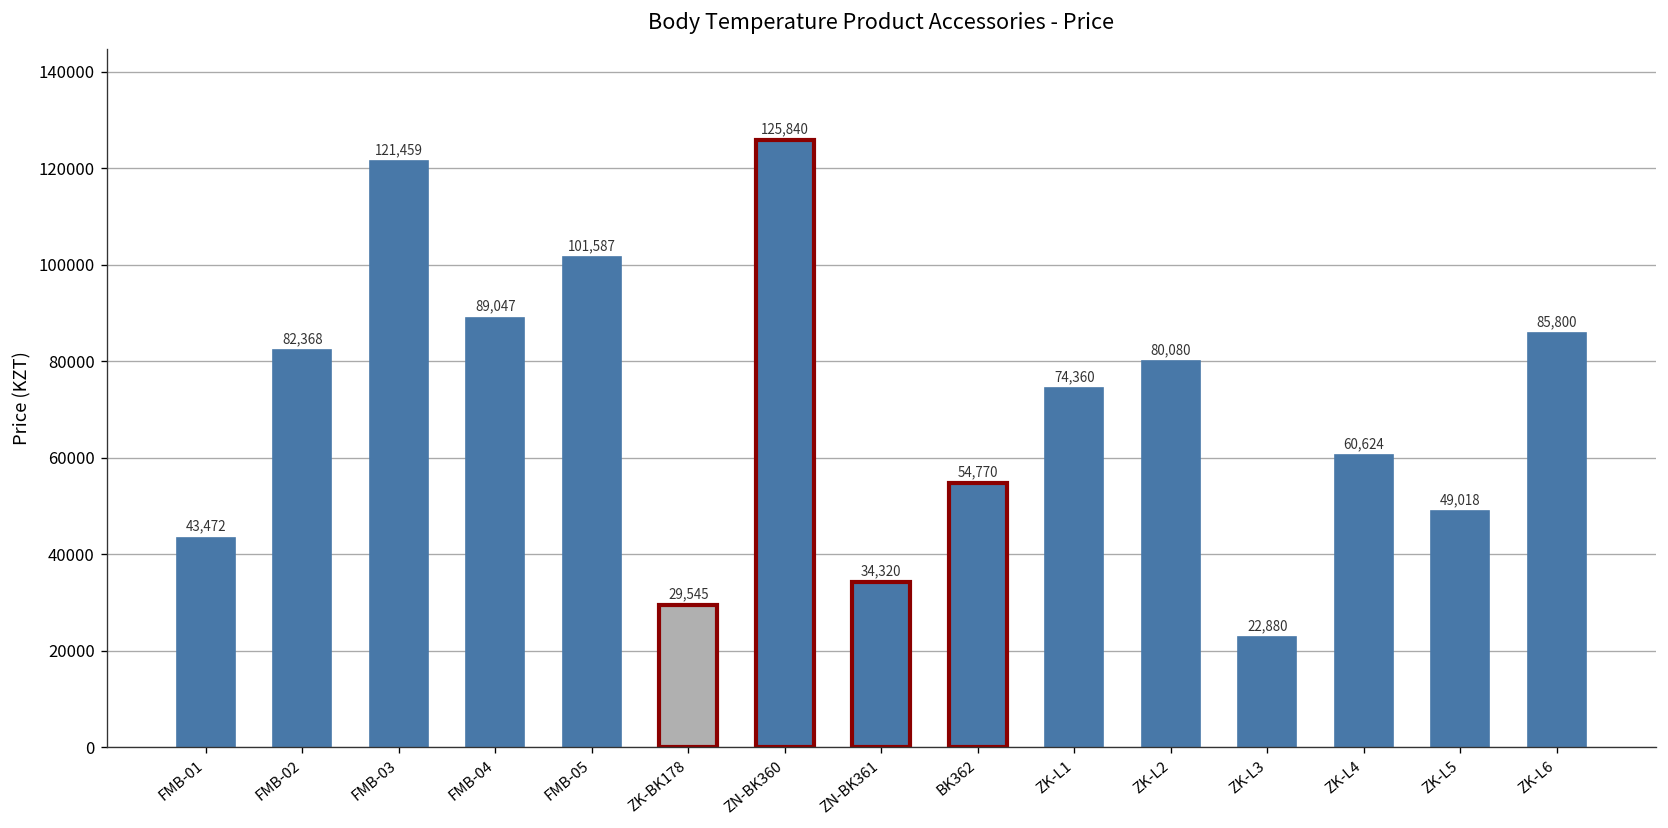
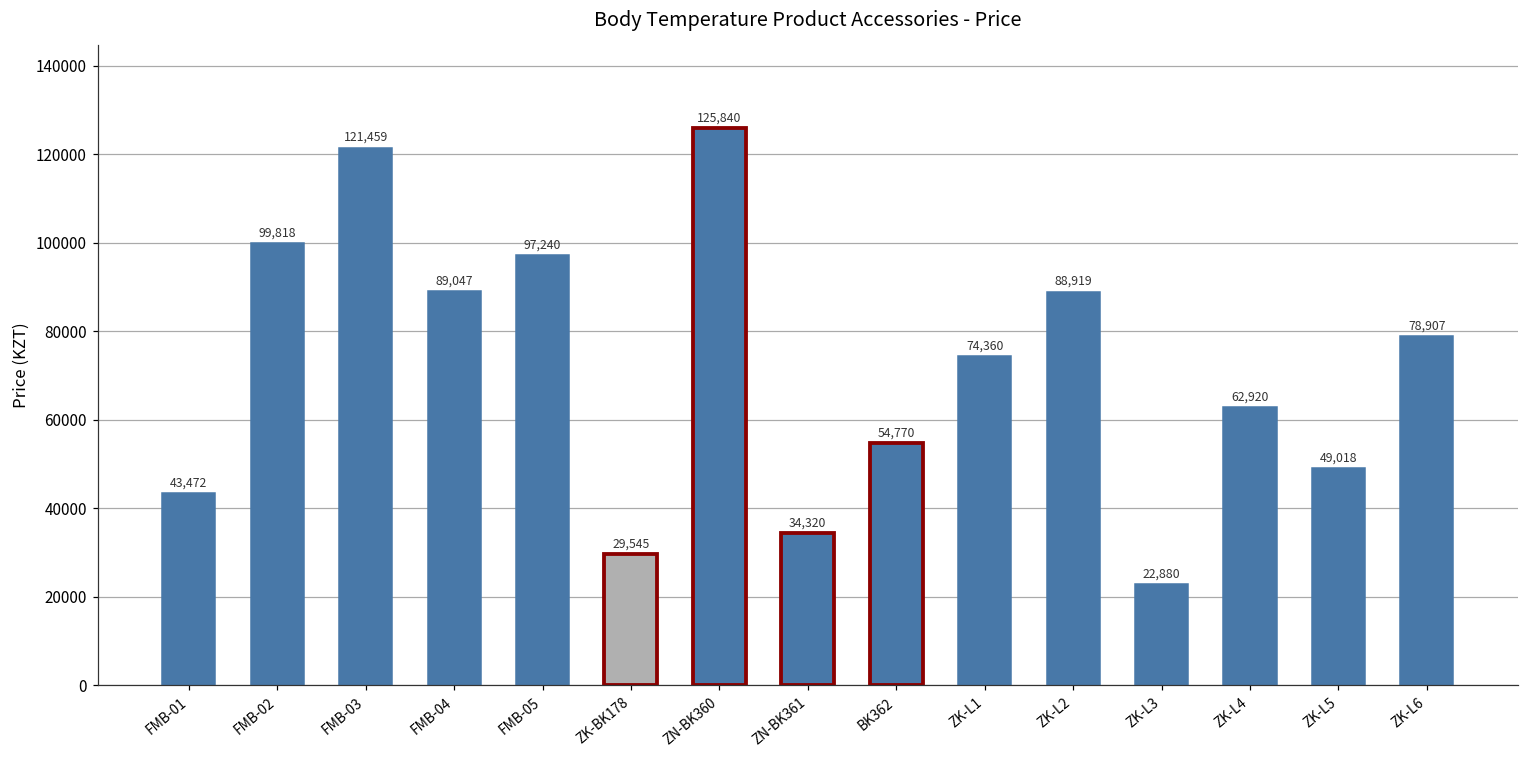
FMB-02: 82,368 -> 99,818
FMB-05: 101,587 -> 97,240
ZK-L2: 80,080 -> 88,919
ZK-L4: 60,624 -> 62,920
ZK-L6: 85,800 -> 78,907
